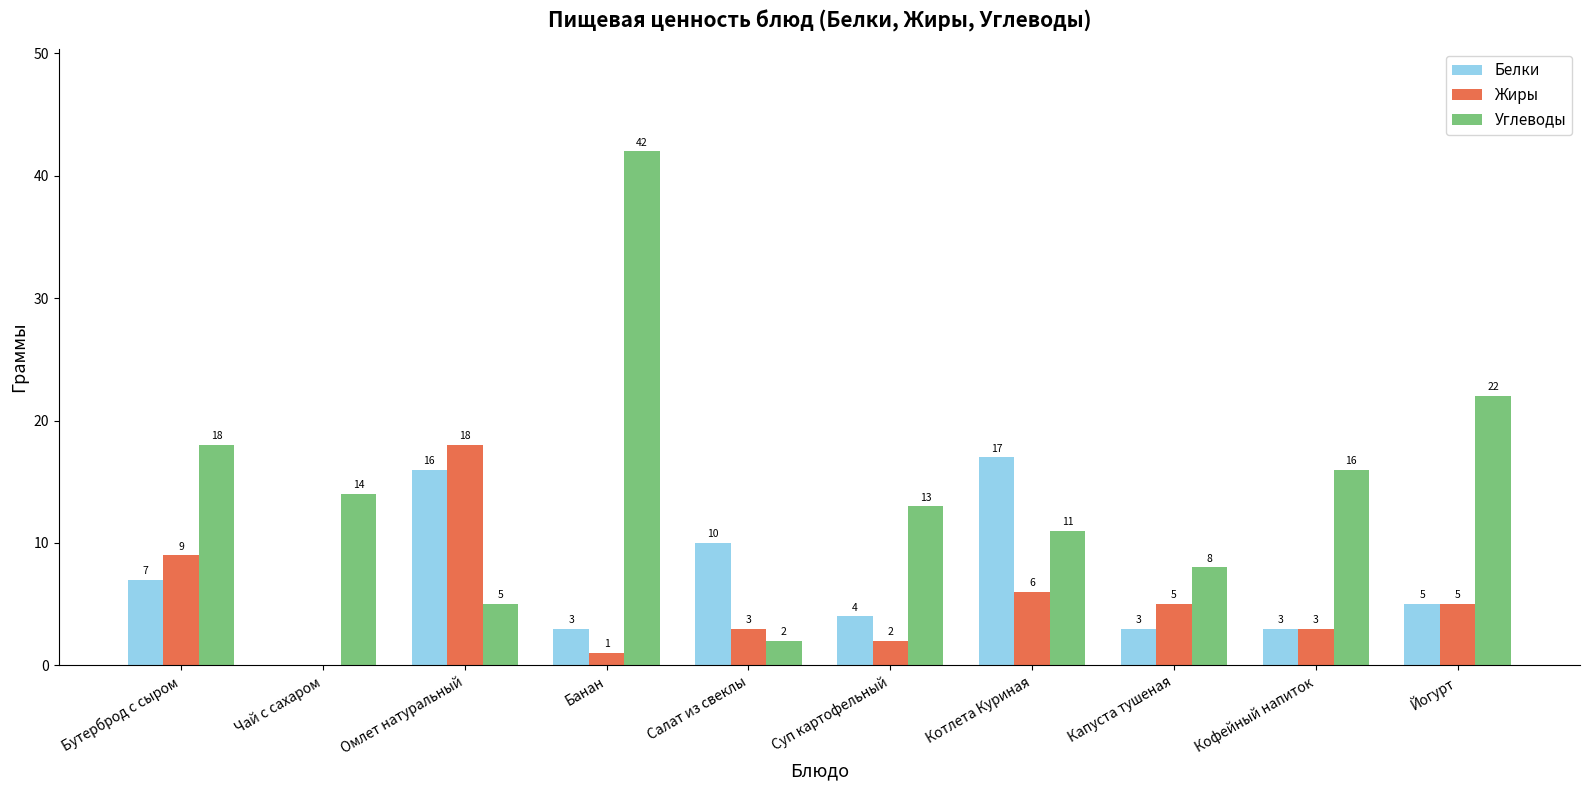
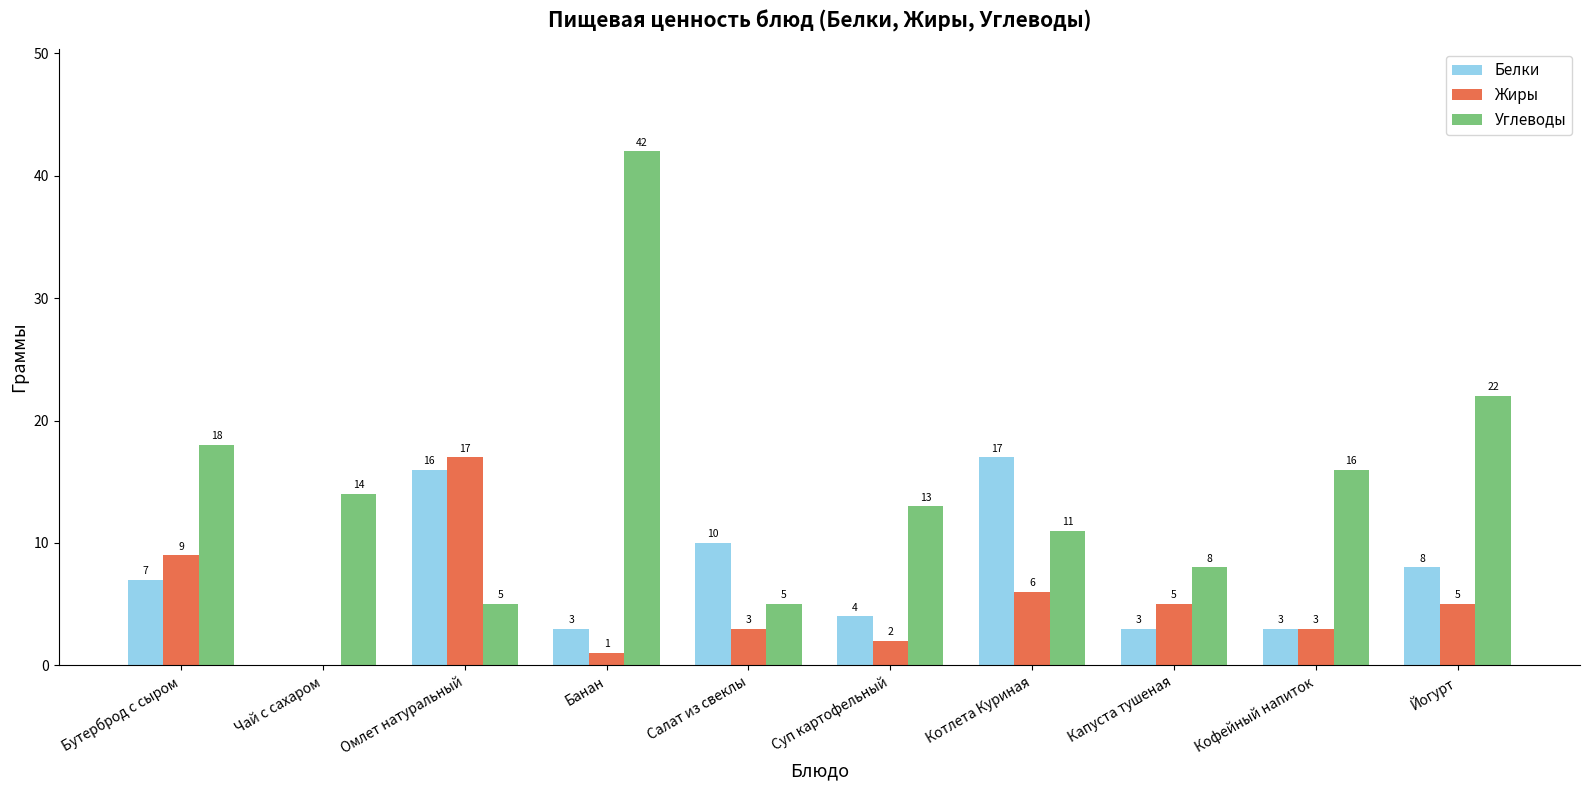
Жиры, Омлет натуральный: 18 -> 17
Углеводы, Салат из свеклы: 2 -> 5
Белки, Йогурт: 5 -> 8
